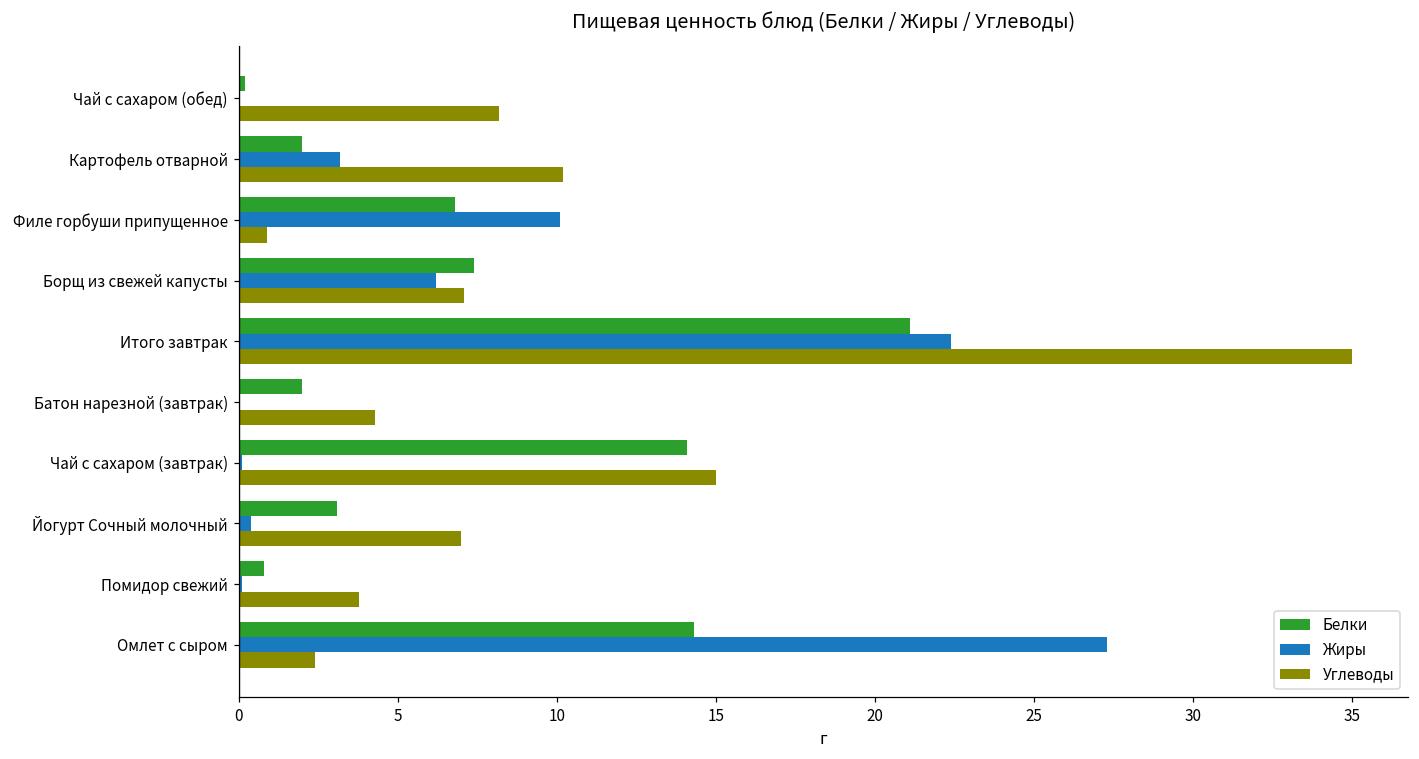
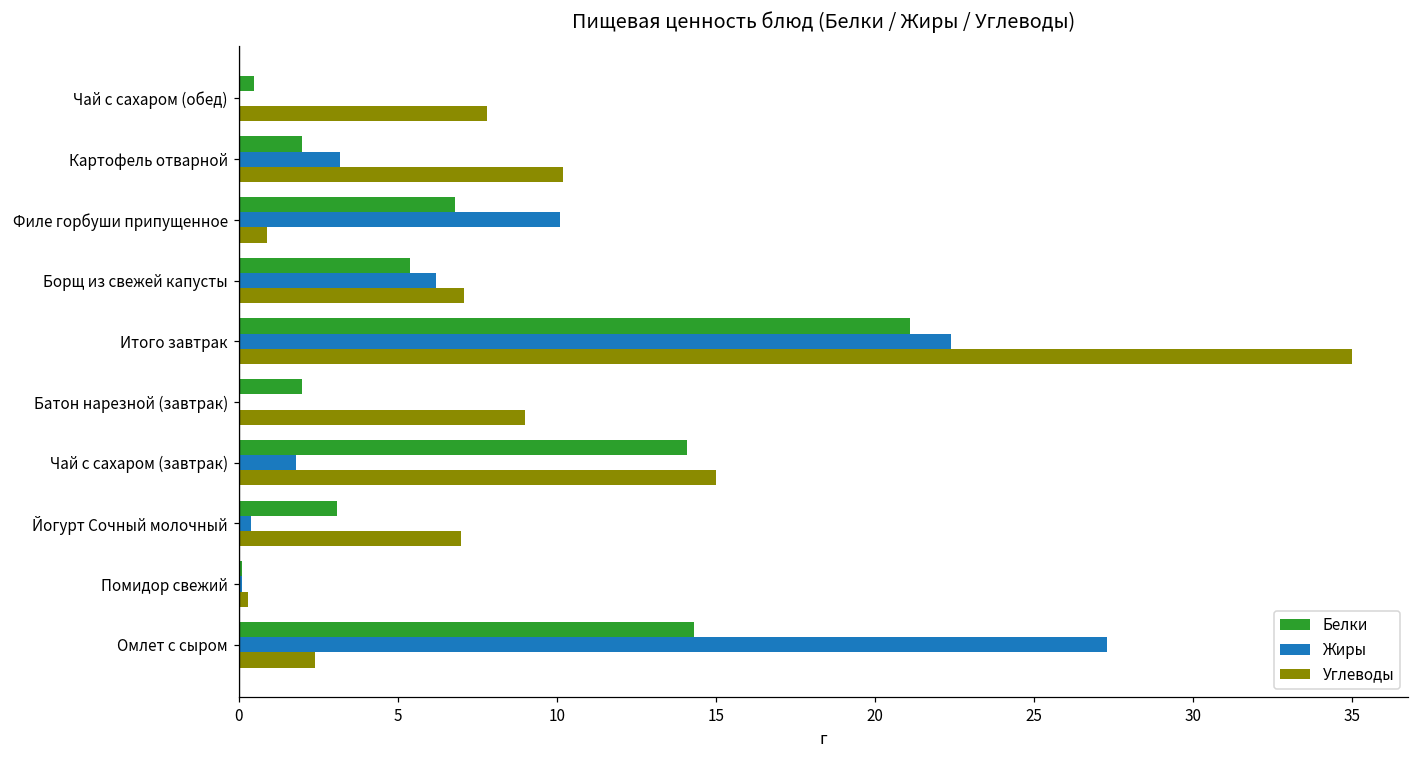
Белки, Чай с сахаром (обед): 0.2 -> 0.5
Углеводы, Чай с сахаром (обед): 8.2 -> 7.8
Белки, Борщ из свежей капусты: 7.4 -> 5.4
Углеводы, Батон нарезной (завтрак): 4.3 -> 9.0
Жиры, Чай с сахаром (завтрак): 0.1 -> 1.8
Белки, Помидор свежий: 0.8 -> 0.1
Углеводы, Помидор свежий: 3.8 -> 0.3
